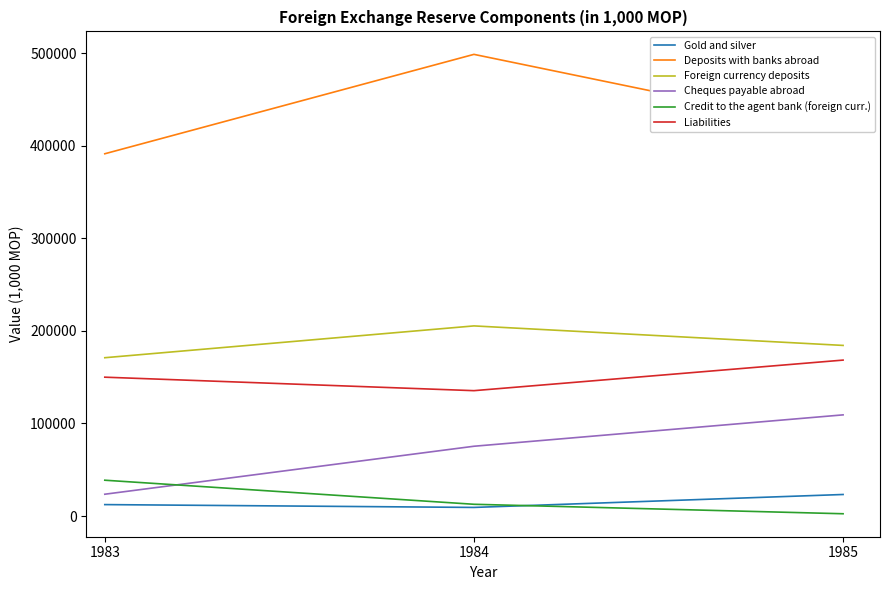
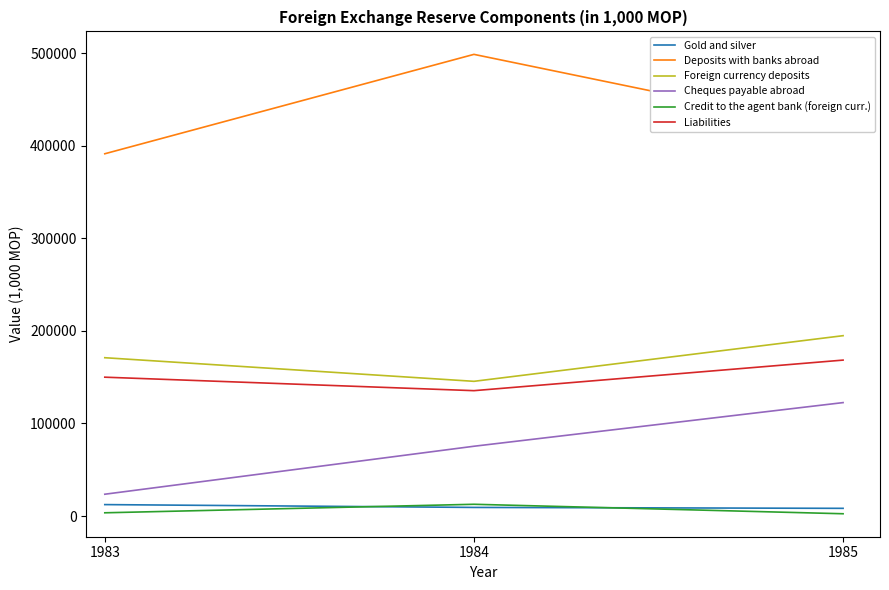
Credit to the agent bank (foreign curr.), 1983: 40000 -> 0
Foreign currency deposits, 1984: 210000 -> 150000
Gold and silver, 1985: 20000 -> 10000
Foreign currency deposits, 1985: 180000 -> 190000
Cheques payable abroad, 1985: 110000 -> 120000
